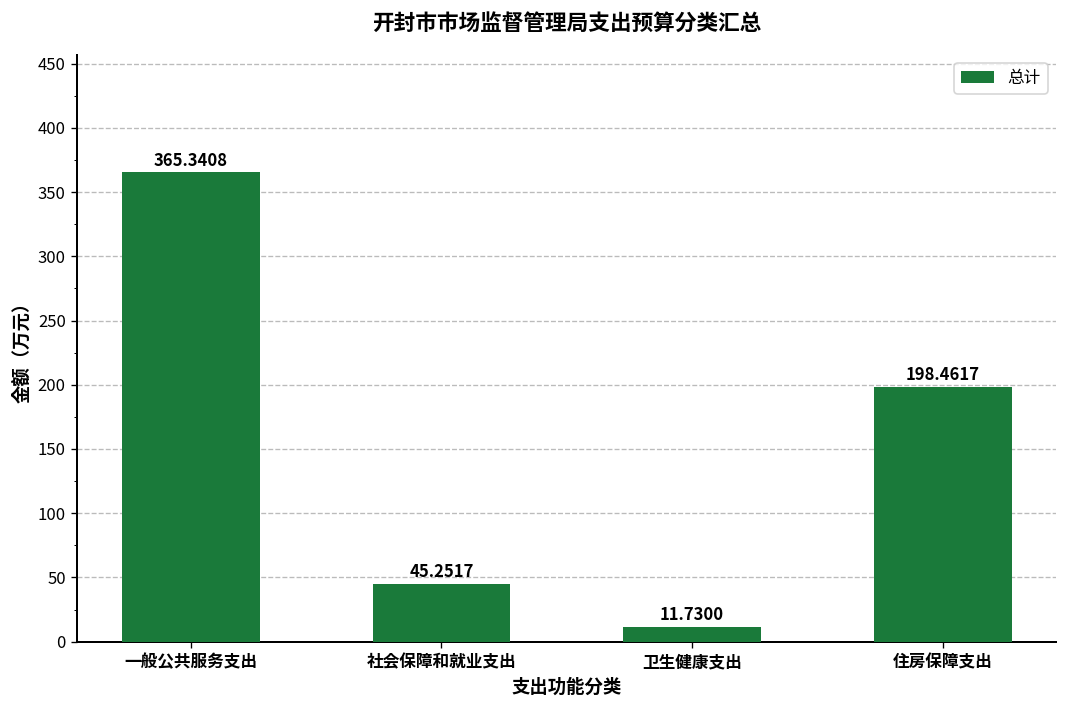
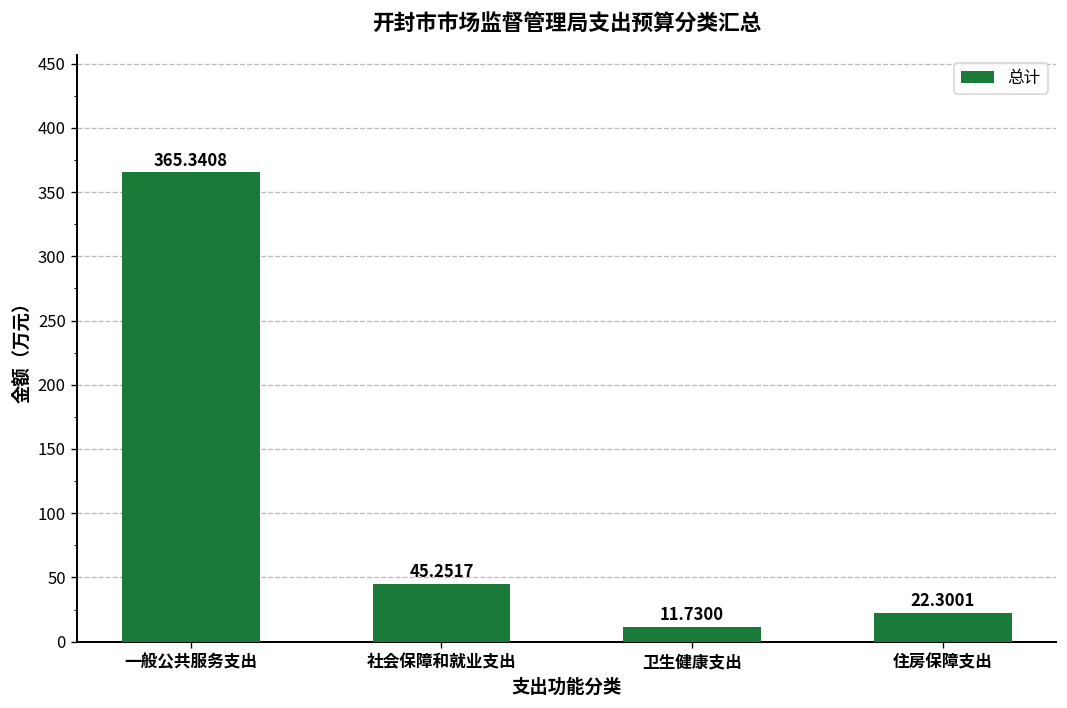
住房保障支出: 198.4617 -> 22.3001
